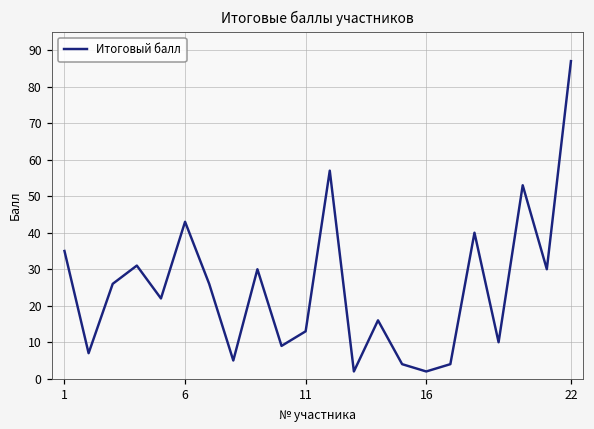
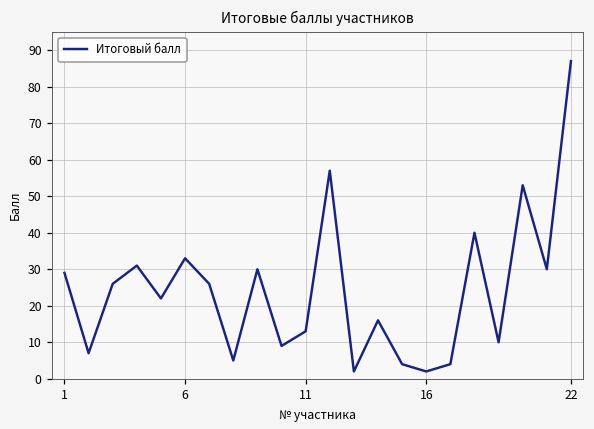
1: 35 -> 29
6: 43 -> 33
